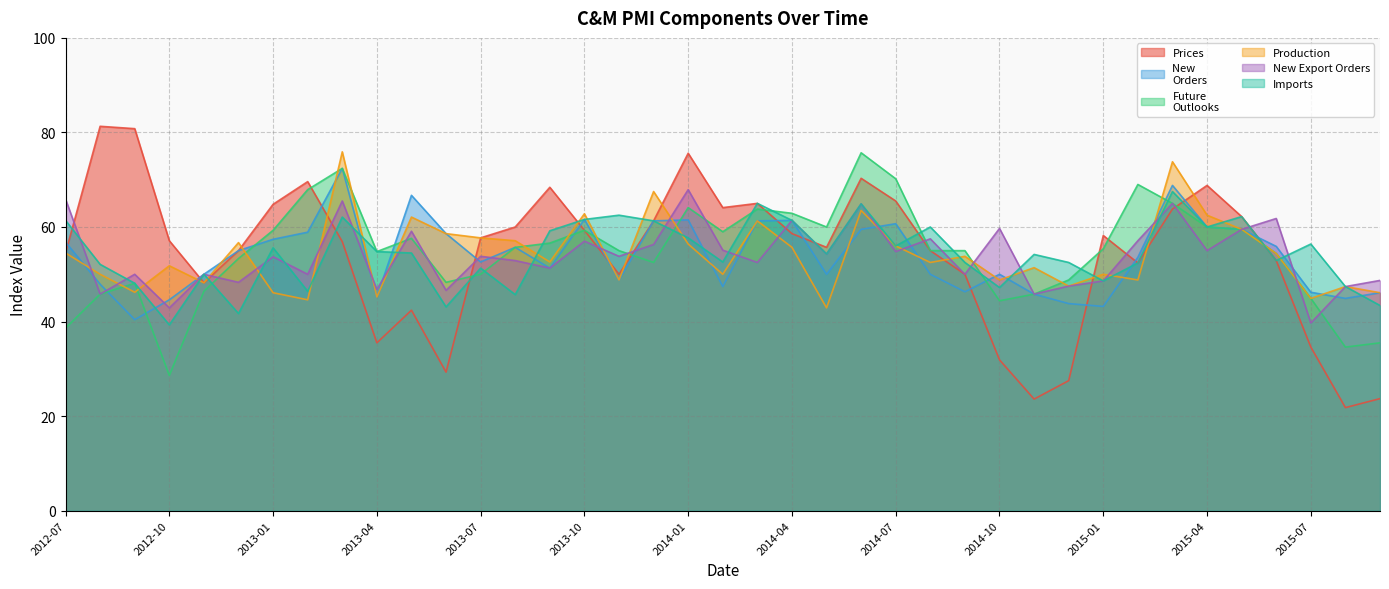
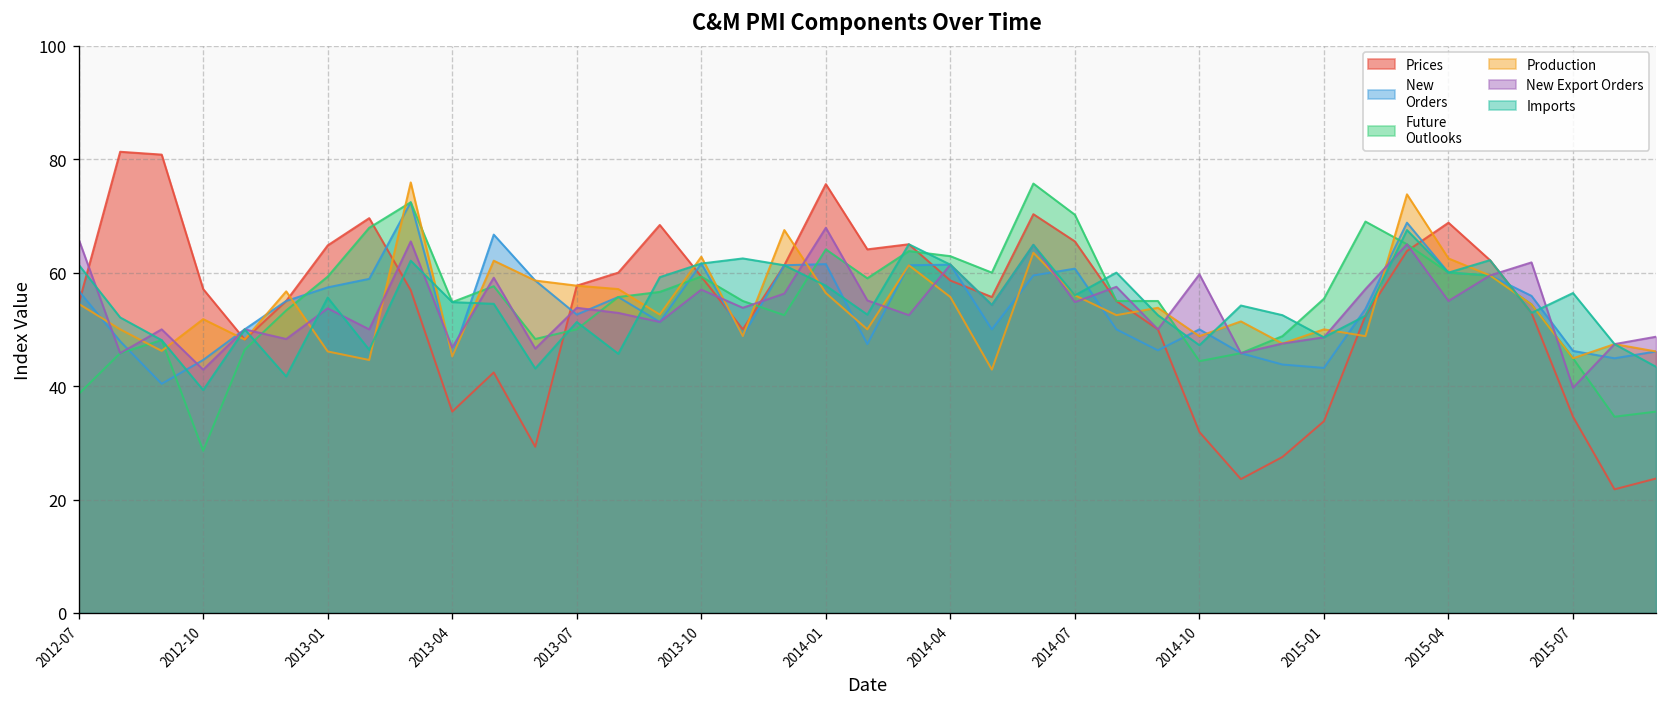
Prices, 2015-01: 58 -> 34
